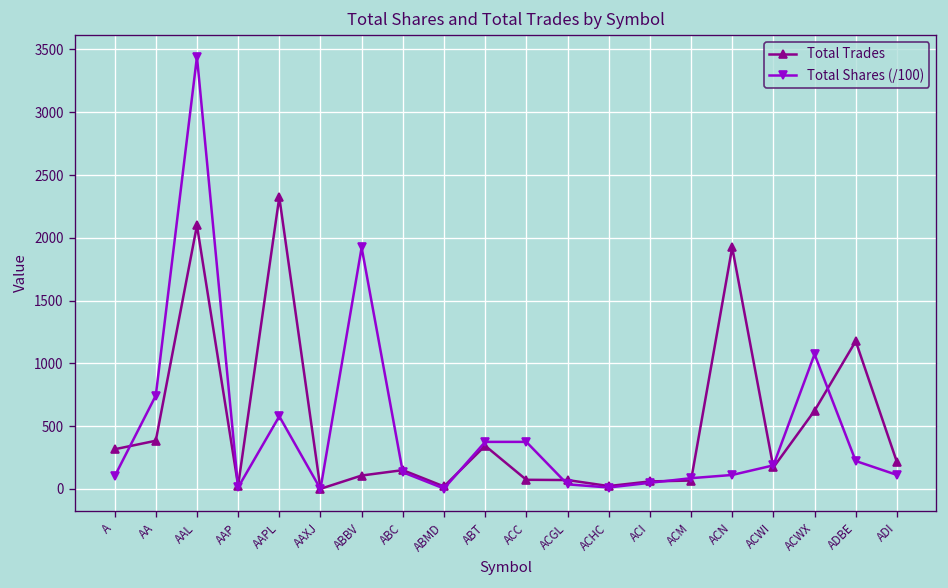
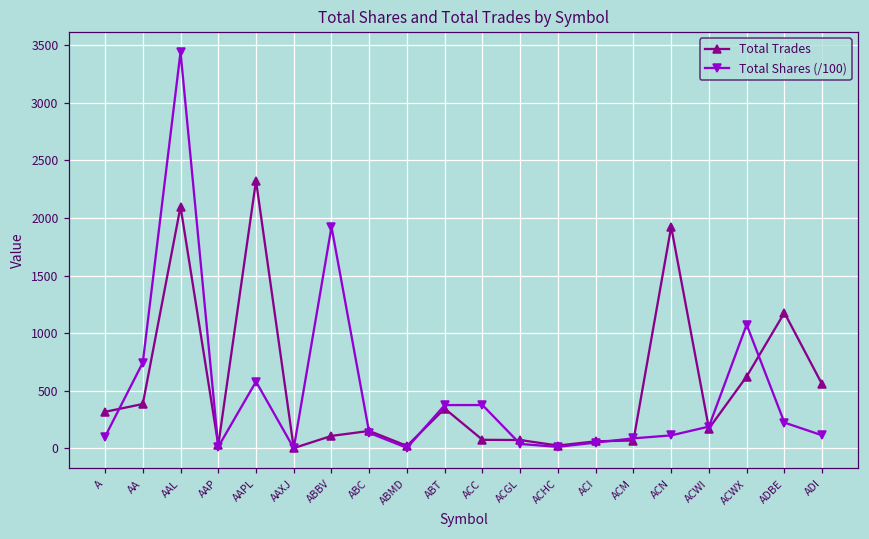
Total Trades, ADI: 220 -> 560
